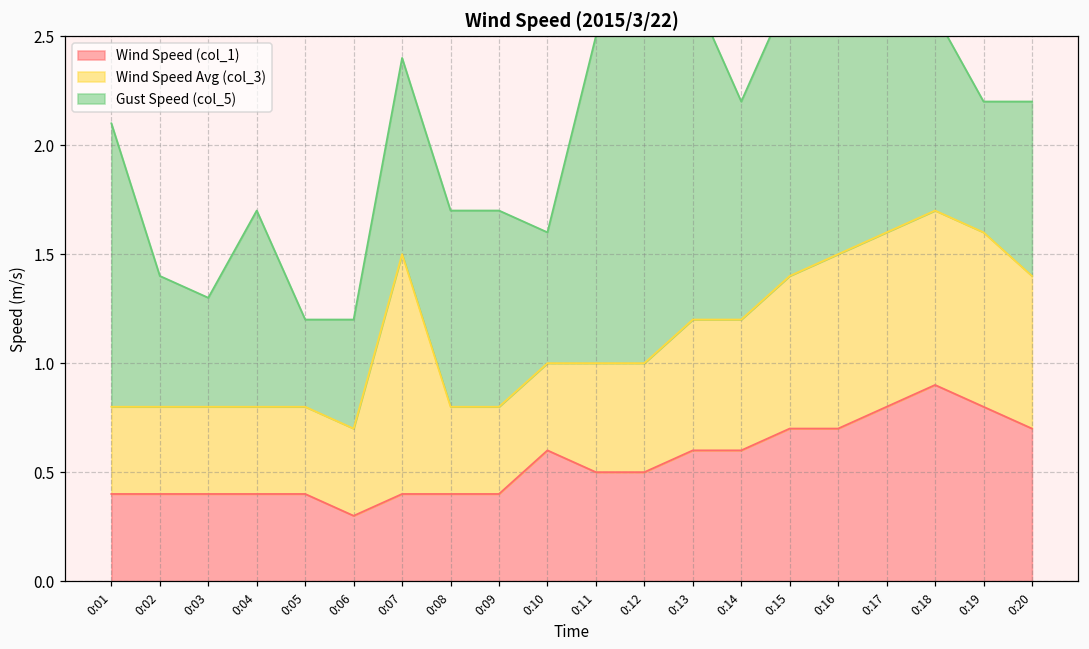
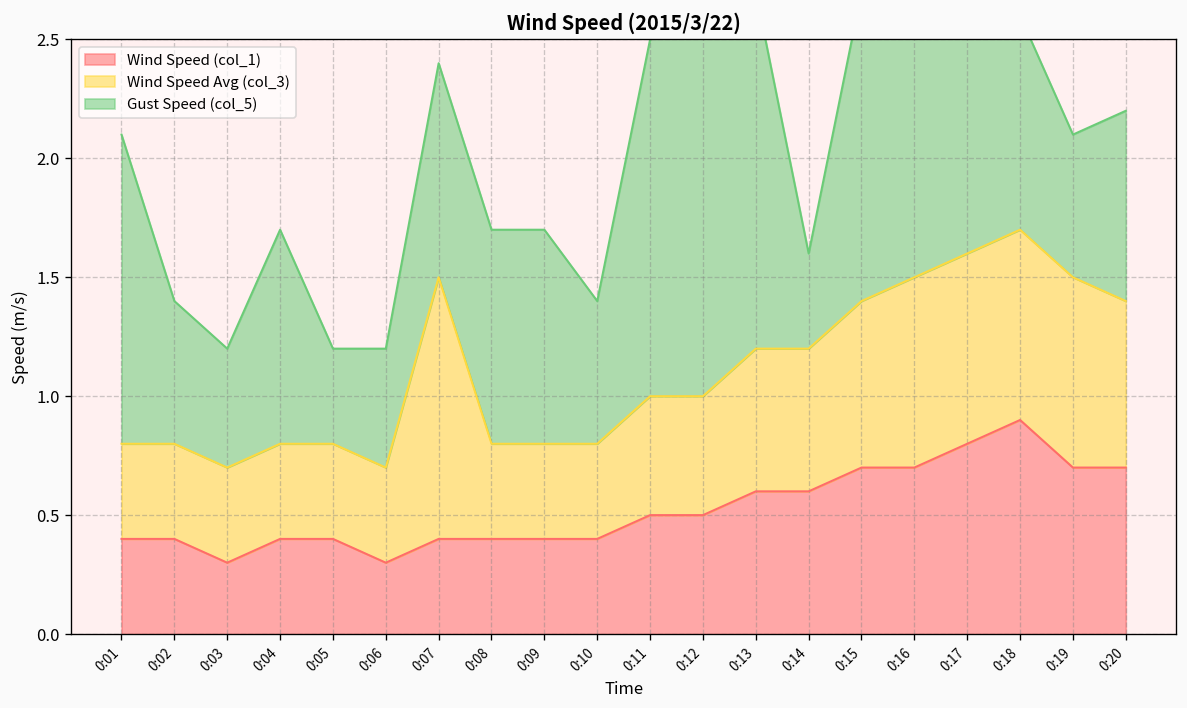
Wind Speed (col_1), 0:03: 0.4 -> 0.3
Wind Speed (col_1), 0:10: 0.6 -> 0.4
Gust Speed (col_5), 0:14: 1.0 -> 0.4
Wind Speed (col_1), 0:19: 0.8 -> 0.7
